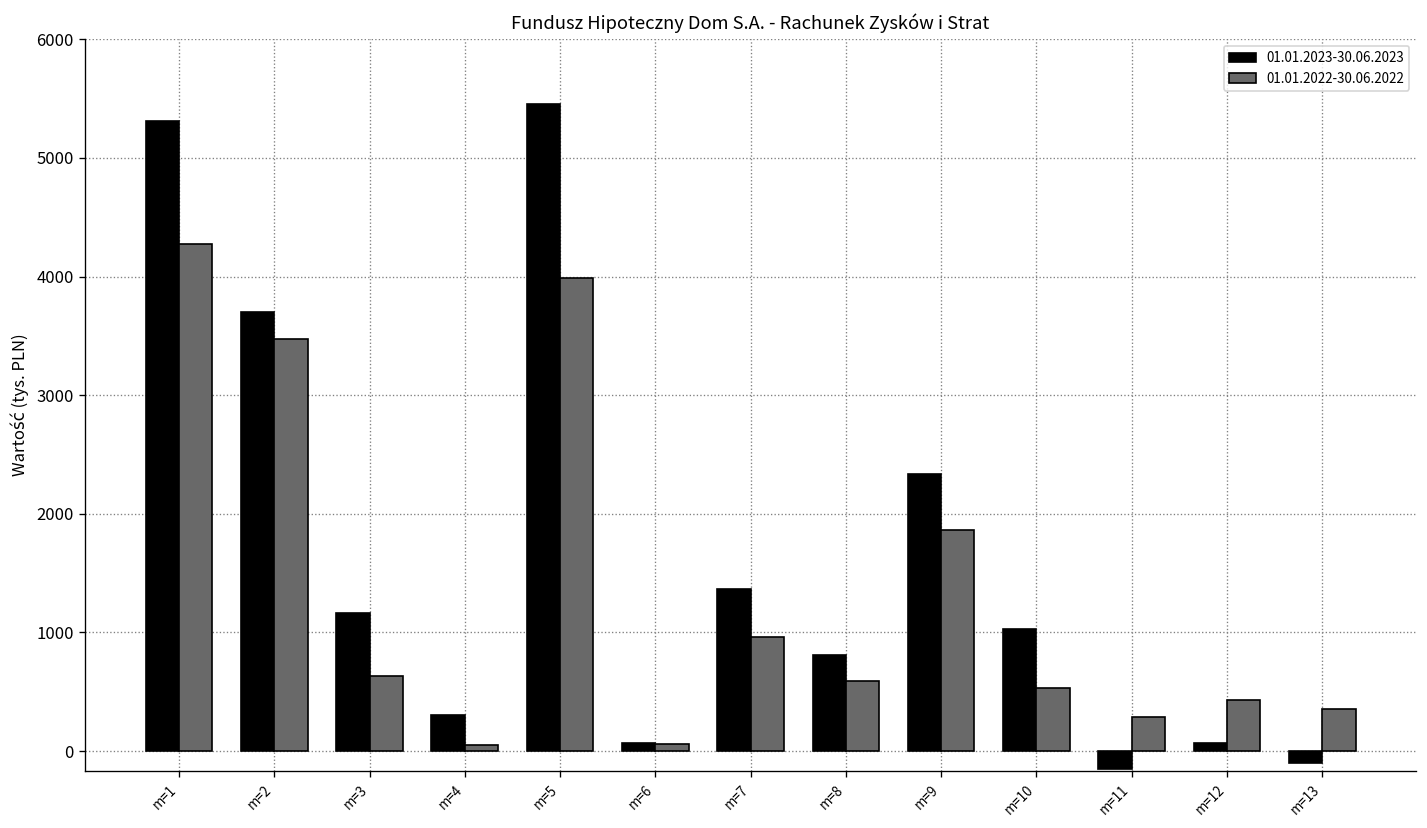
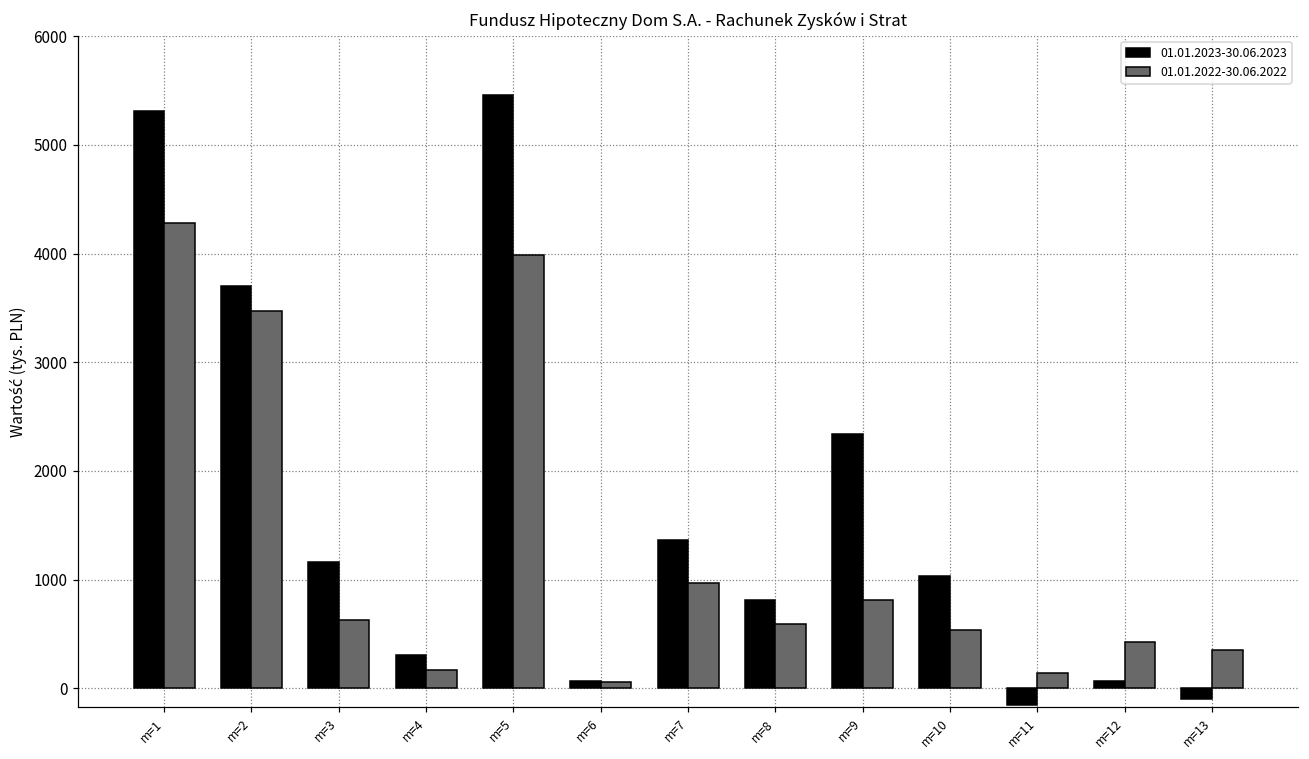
01.01.2022-30.06.2022, m=4: 100 -> 200
01.01.2022-30.06.2022, m=9: 1900 -> 800
01.01.2022-30.06.2022, m=11: 300 -> 100
